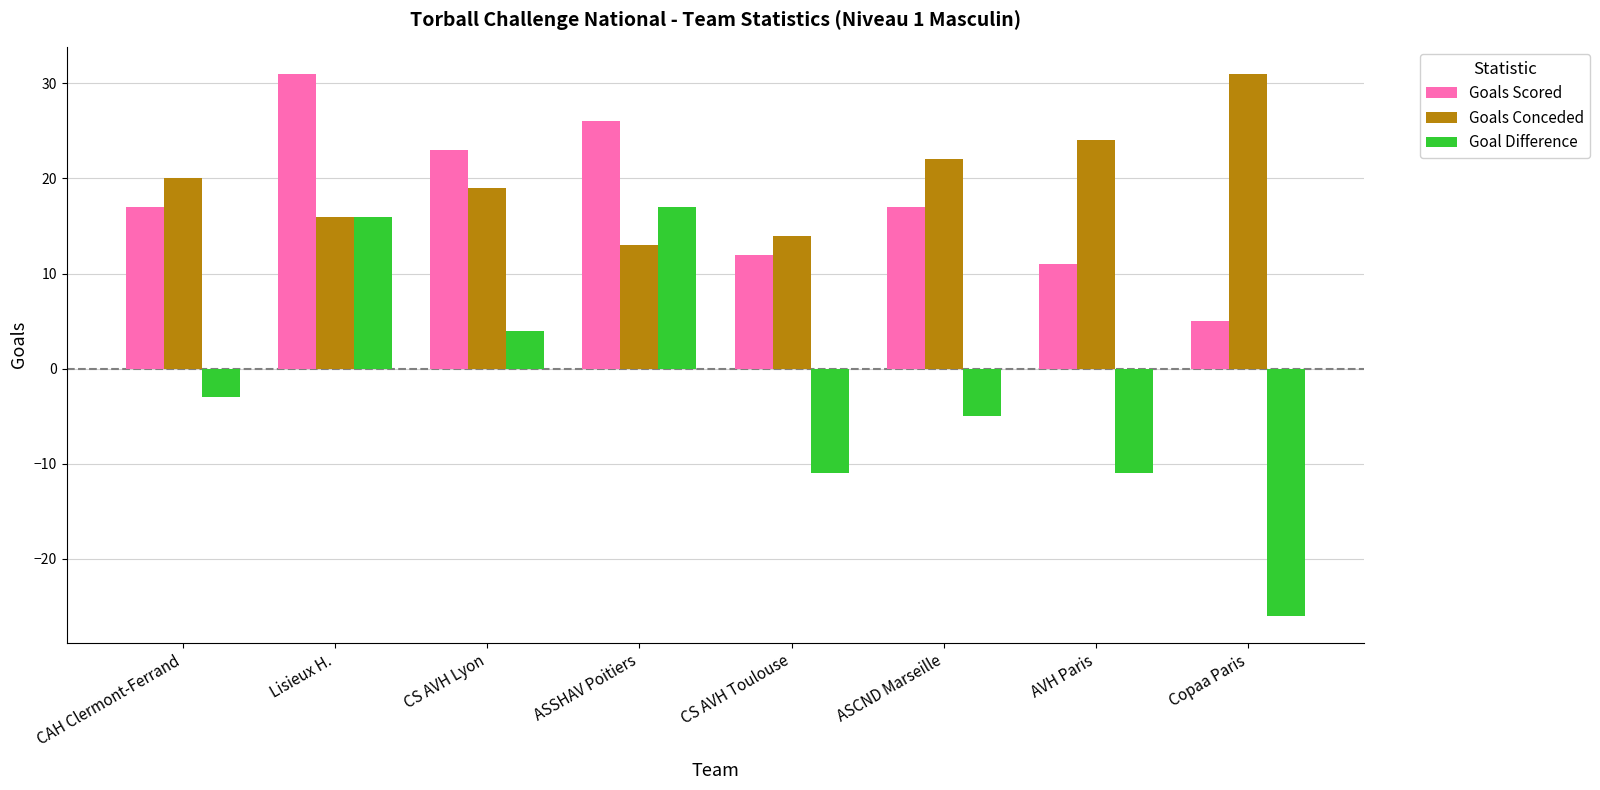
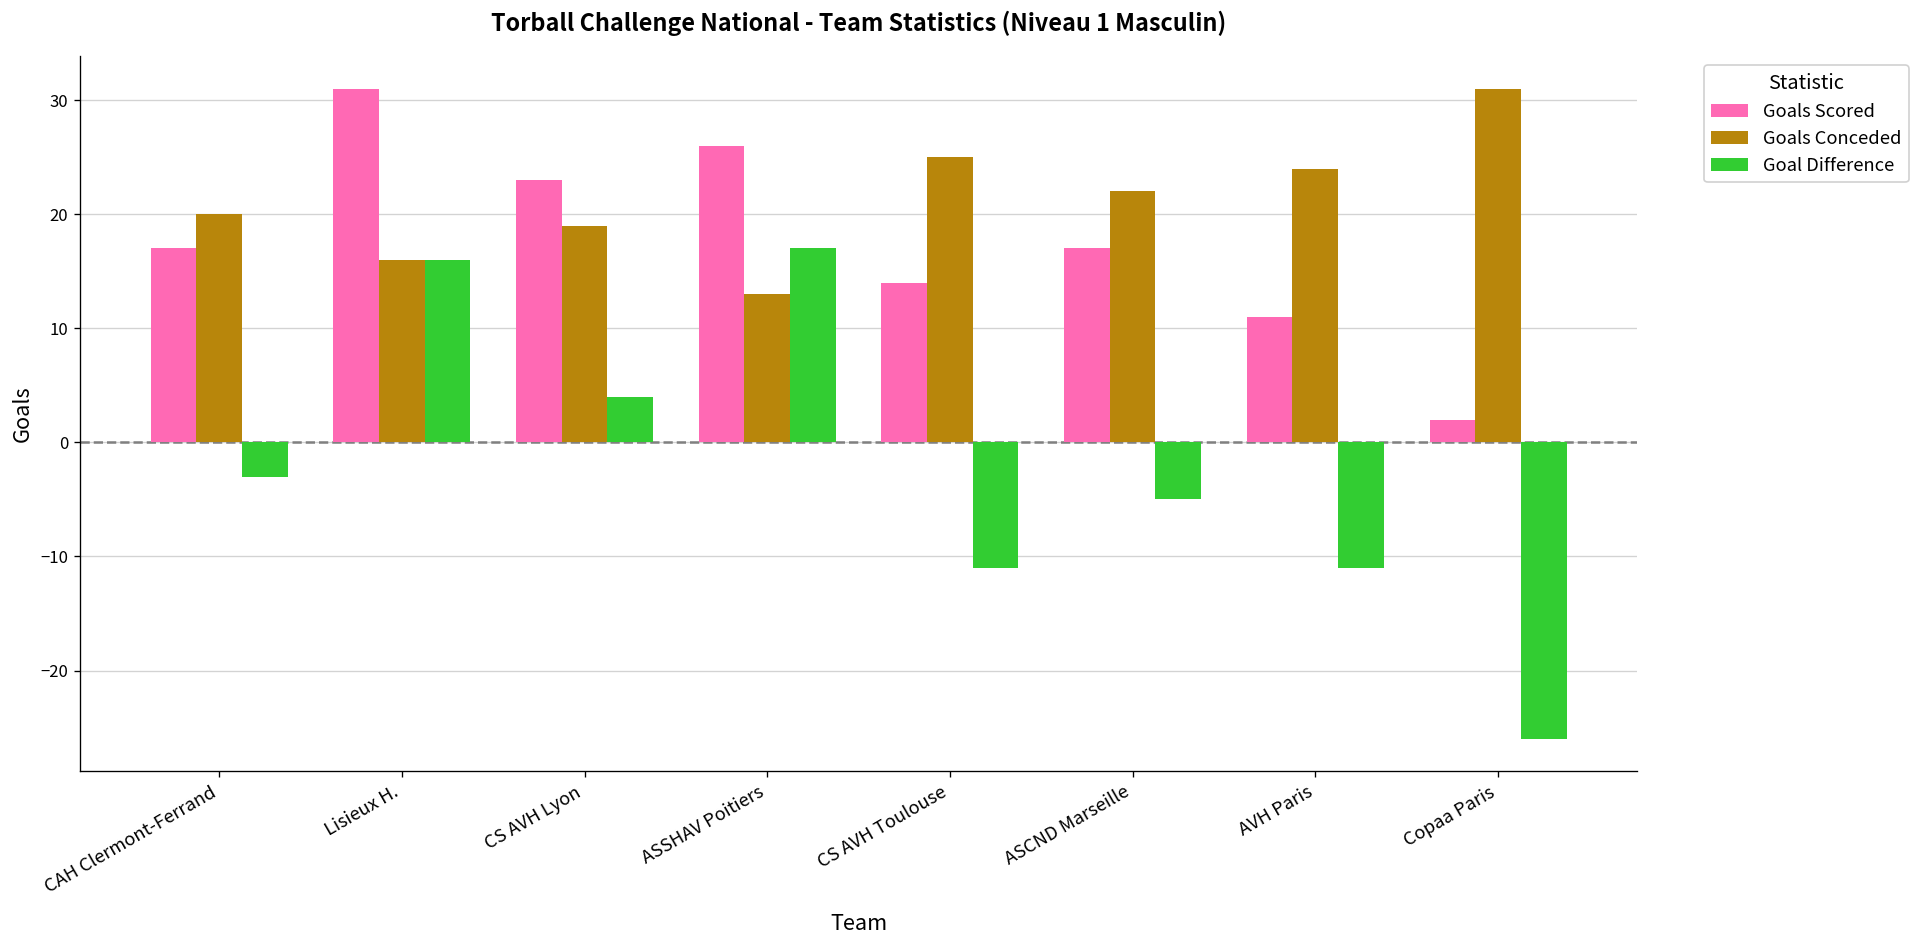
Goals Scored, CS AVH Toulouse: 12 -> 14
Goals Conceded, CS AVH Toulouse: 14 -> 25
Goals Scored, Copaa Paris: 5 -> 2
